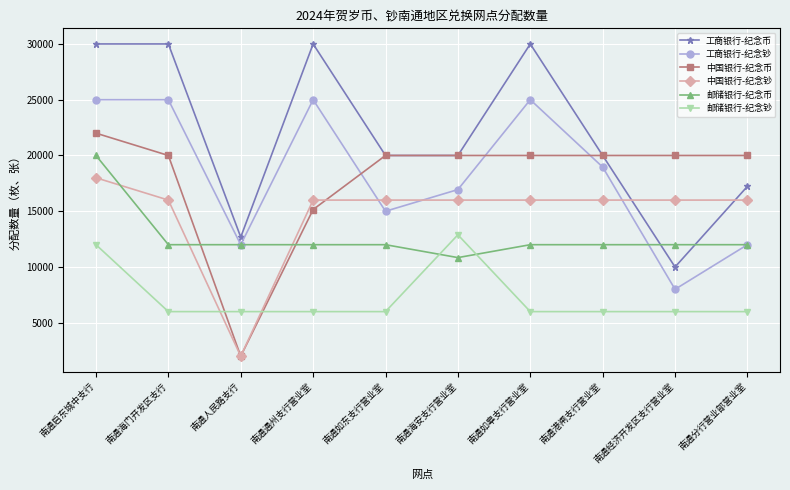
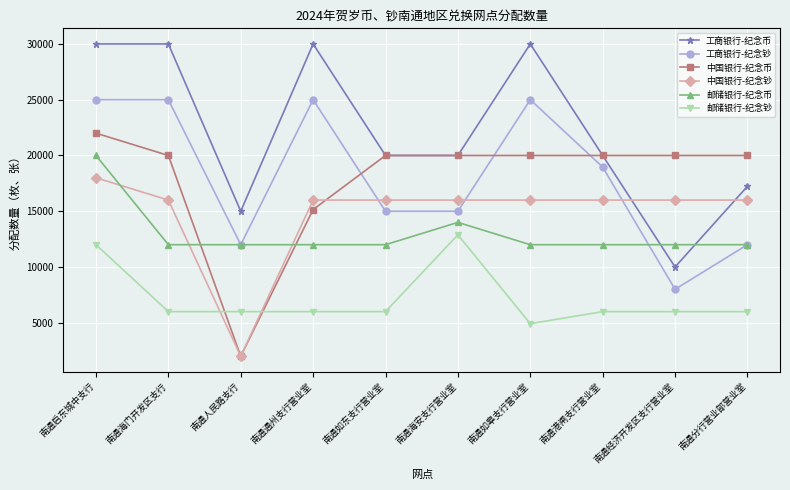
工商银行-纪念币, 南通人民路支行: 12700 -> 15000
工商银行-纪念钞, 南通海安支行营业室: 16900 -> 15000
邮储银行-纪念币, 南通海安支行营业室: 10800 -> 14000
邮储银行-纪念钞, 南通如皋支行营业室: 6000 -> 4900
